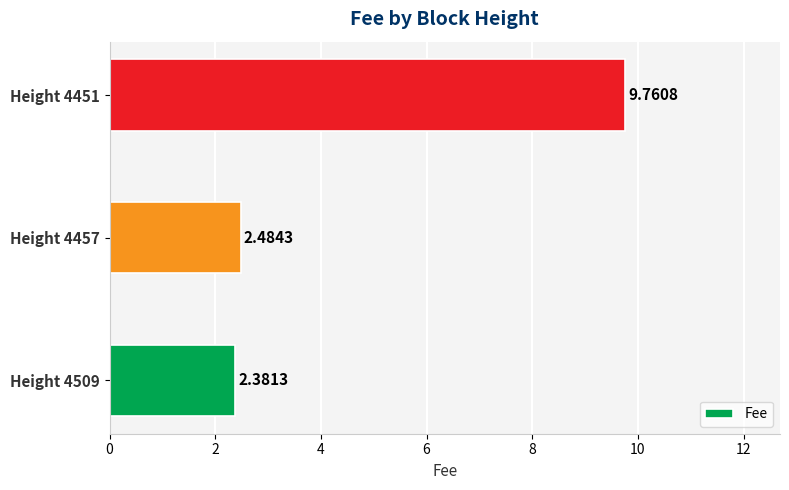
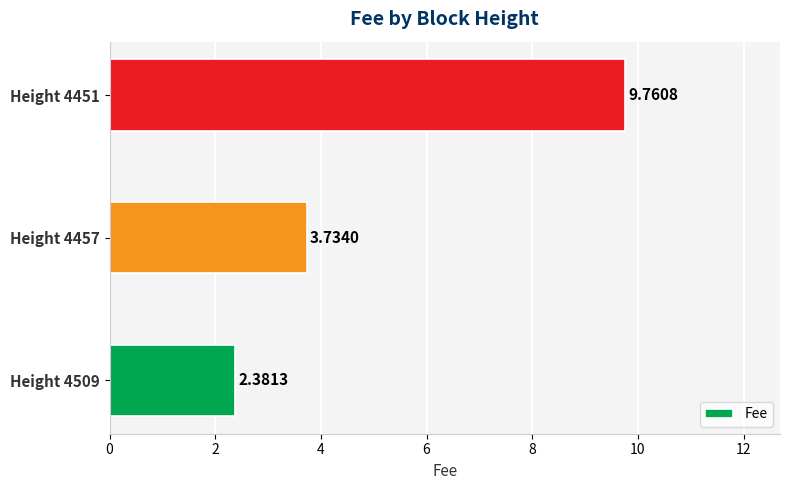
Height 4457: 2.4843 -> 3.7340
